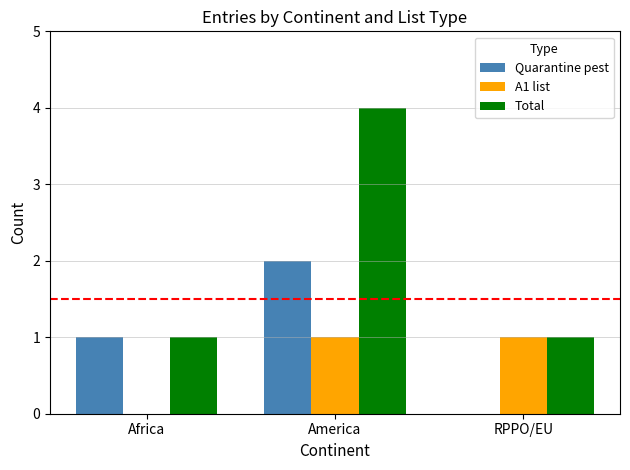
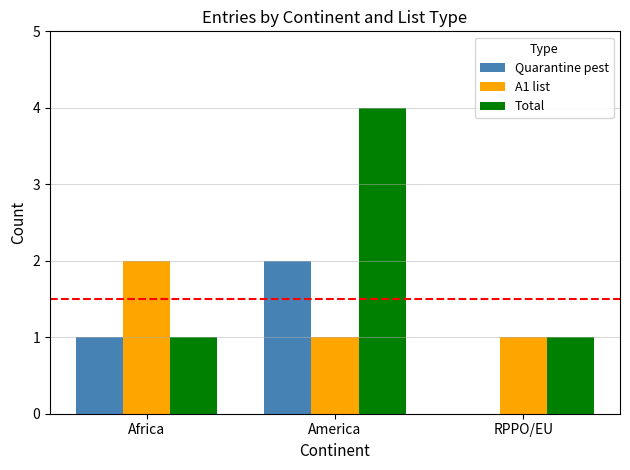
A1 list, Africa: 0 -> 2
